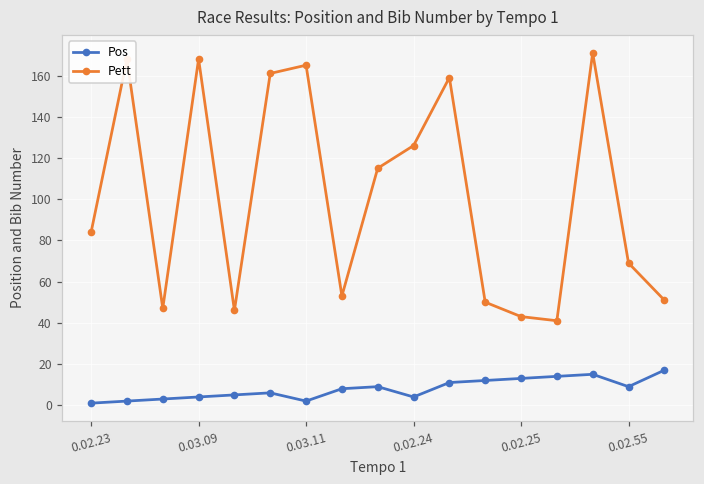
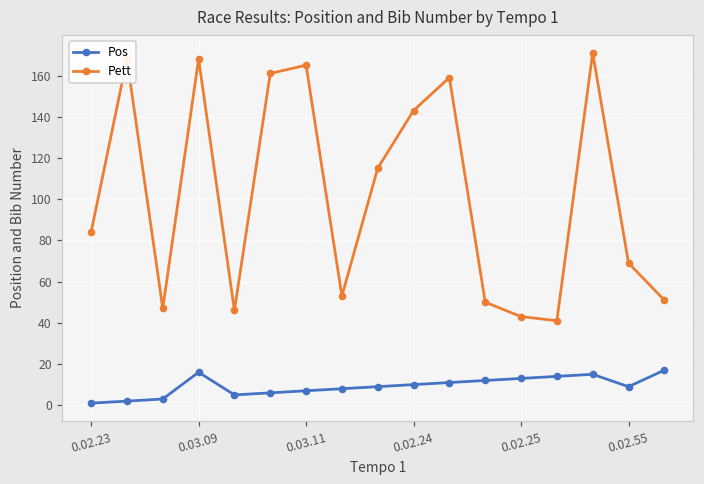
Pos, 0.03.09: 4 -> 16
Pos, 0.03.11: 2 -> 7
Pos, 0.02.24: 4 -> 10
Pett, 0.02.24: 126 -> 143
